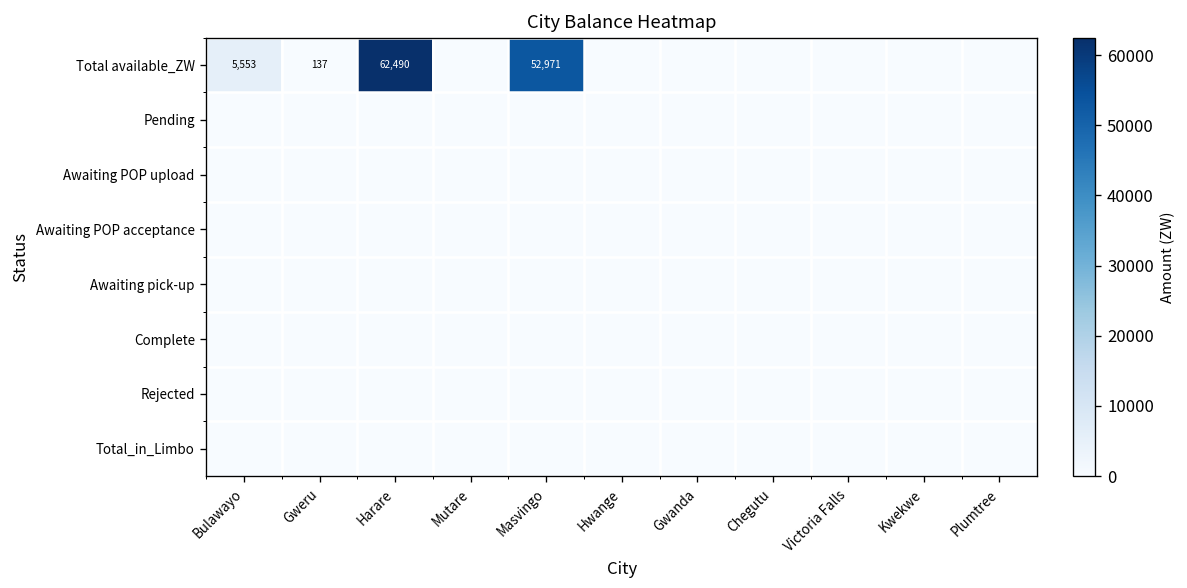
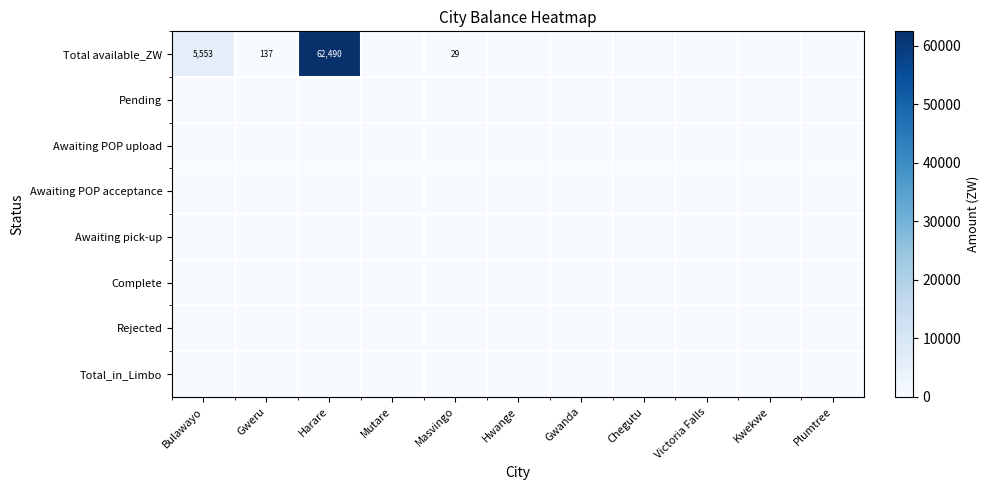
Total available_ZW, Masvingo: 52,971 -> 29
